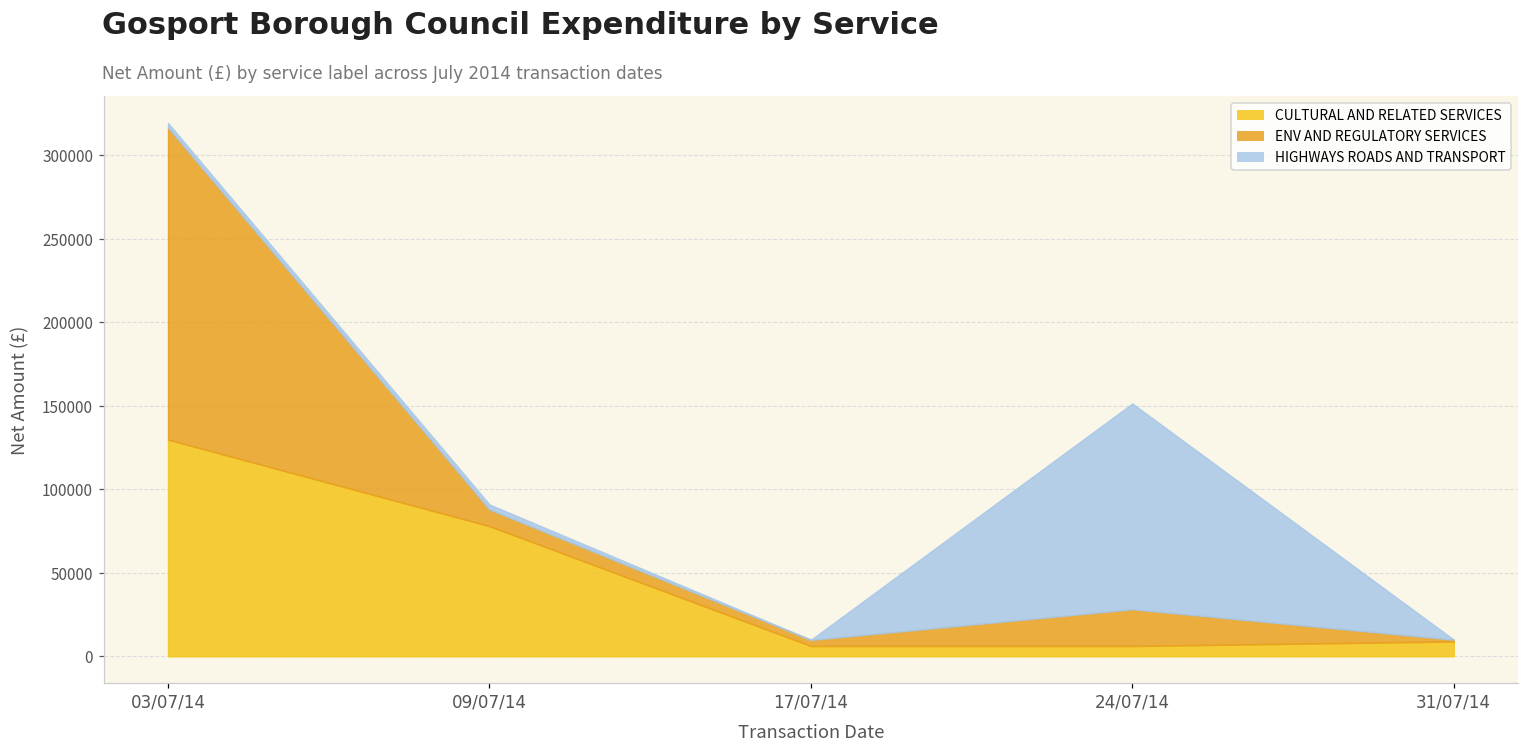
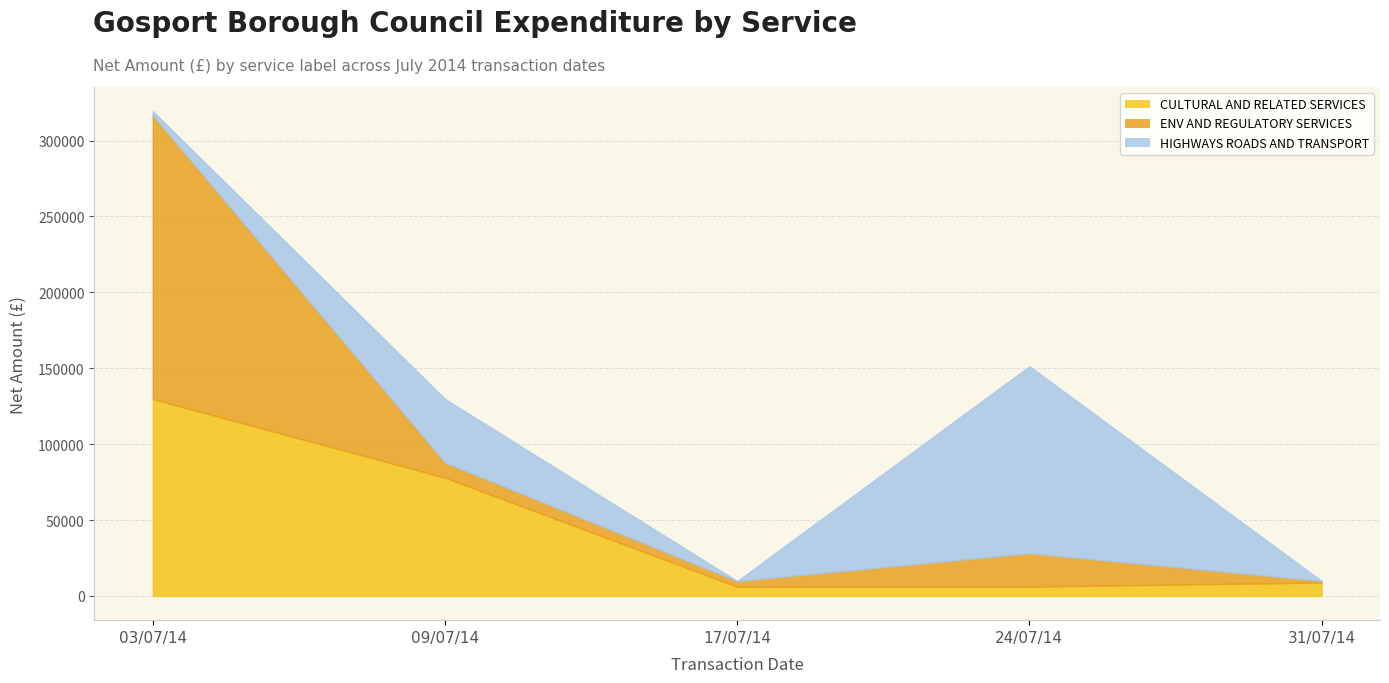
HIGHWAYS ROADS AND TRANSPORT, 09/07/14: 3000 -> 42000
